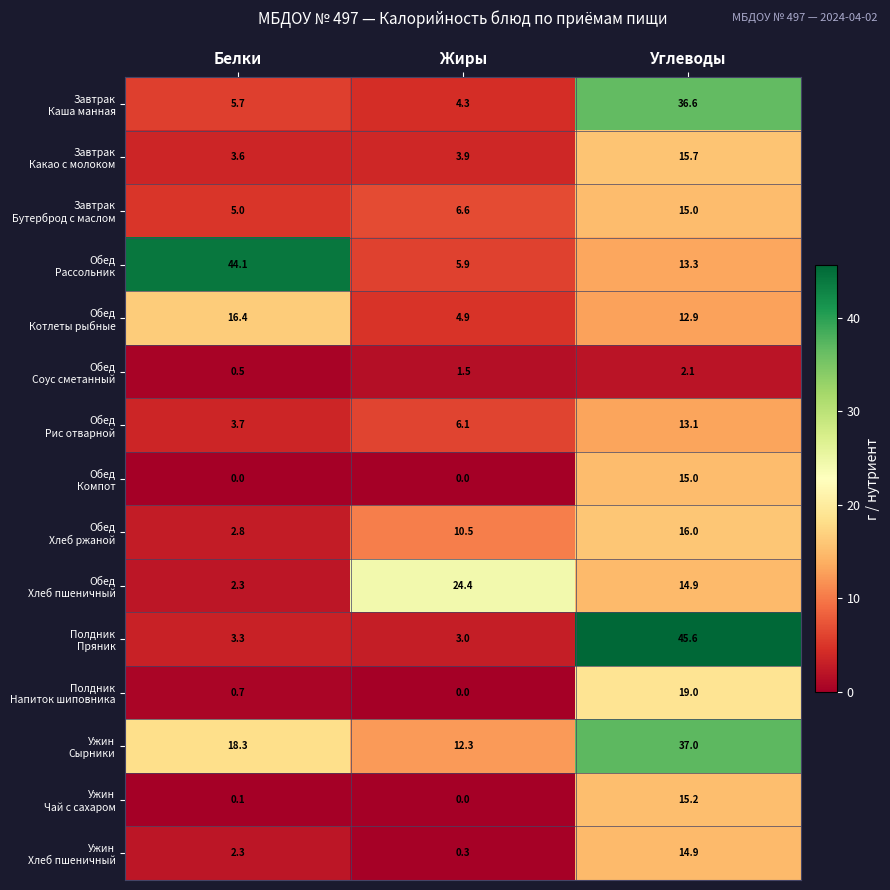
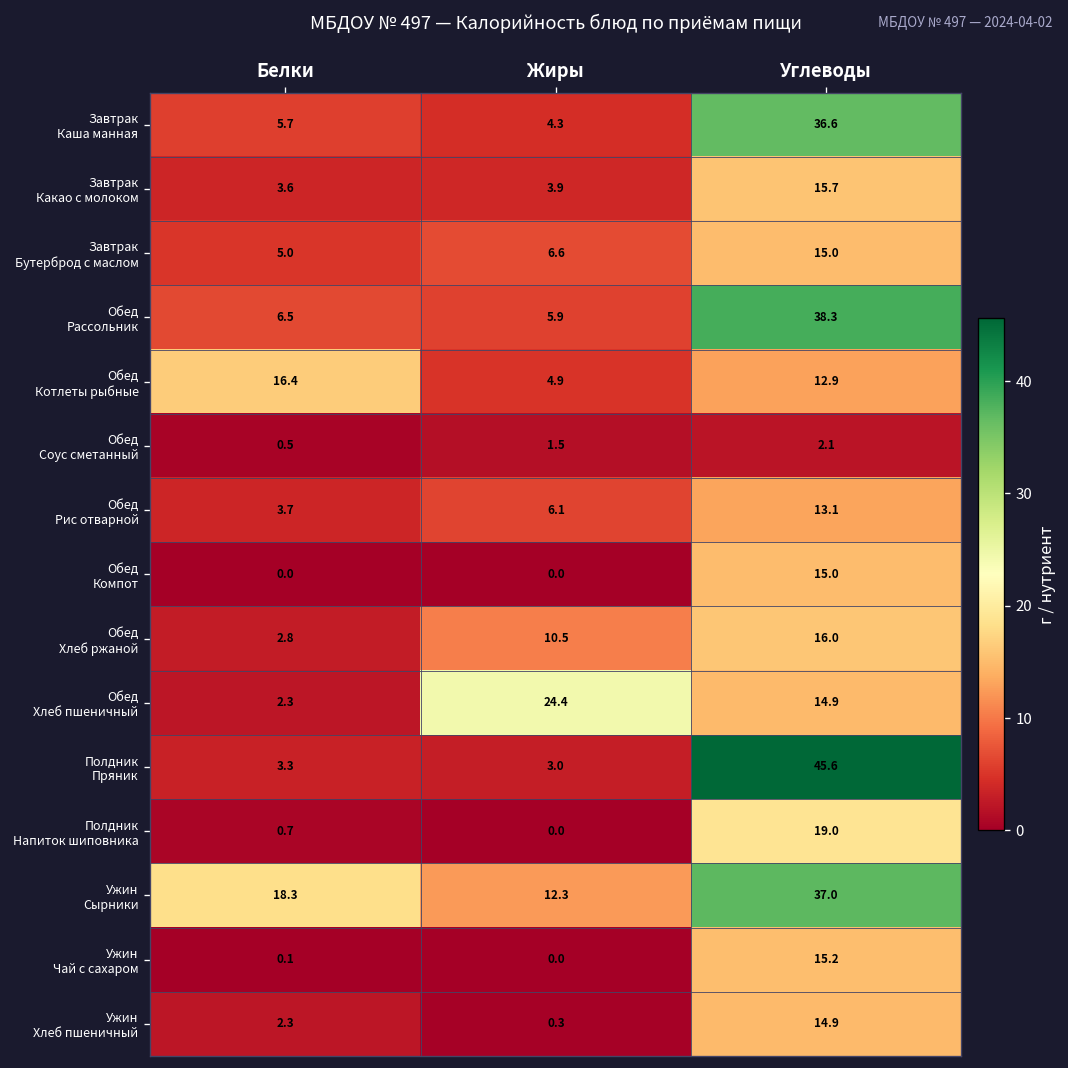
Обед Рассольник, Белки: 44.1 -> 6.5
Обед Рассольник, Углеводы: 13.3 -> 38.3
